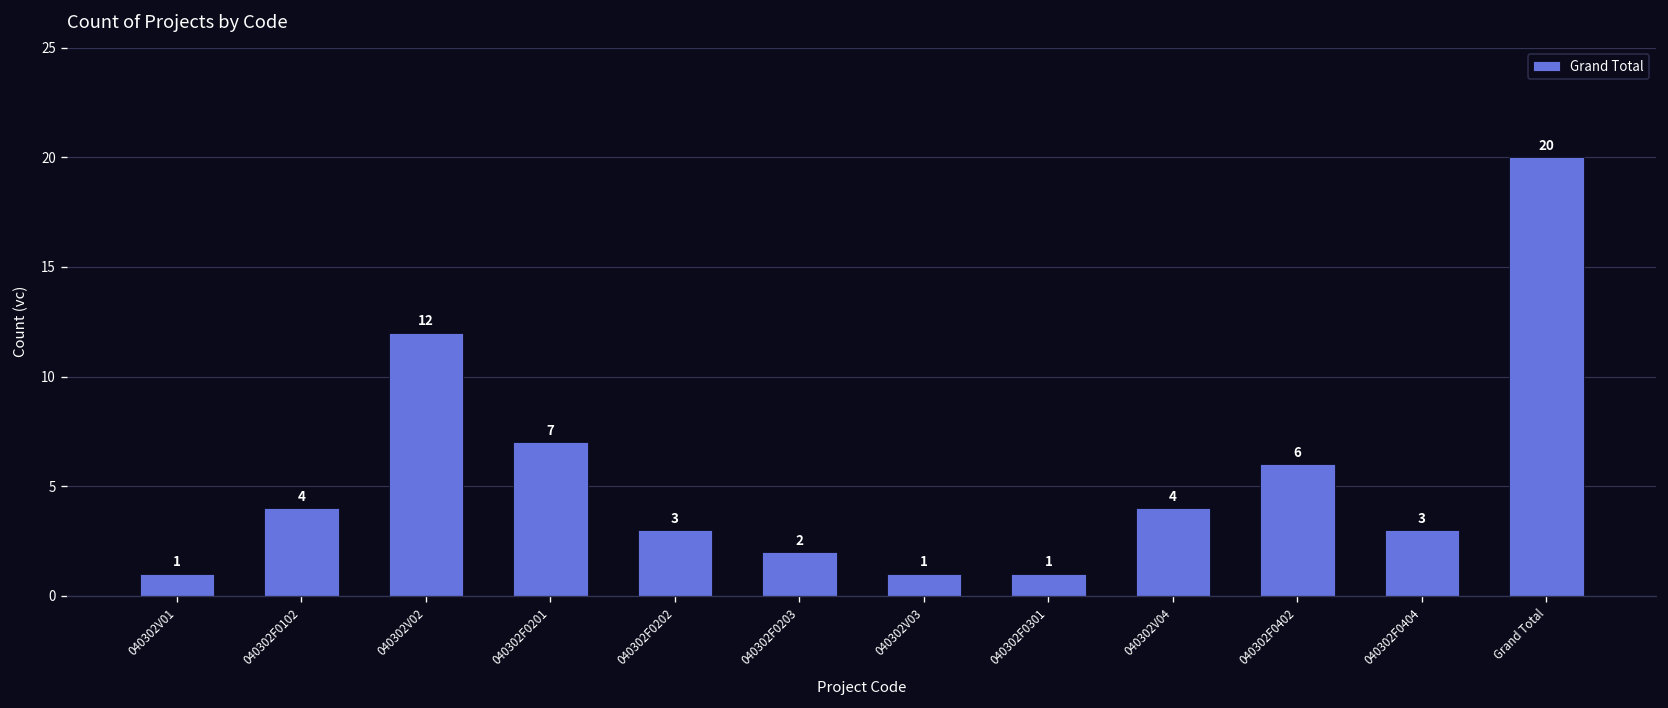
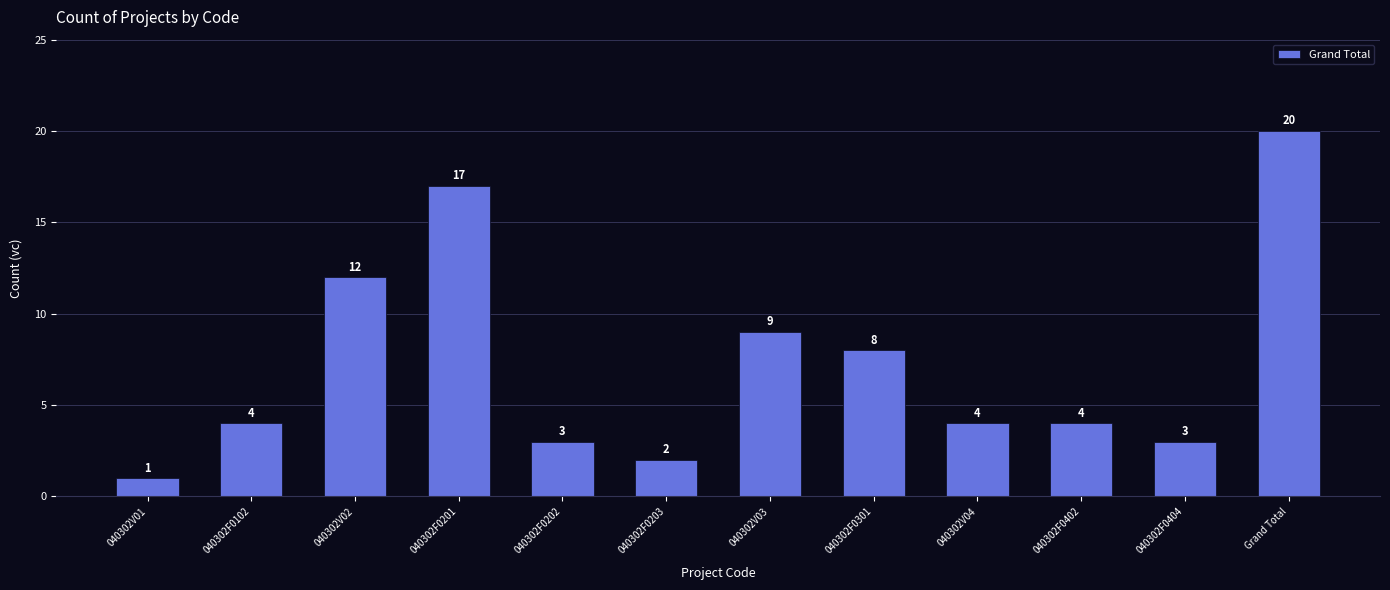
040302F0201: 7 -> 17
040302V03: 1 -> 9
040302F0301: 1 -> 8
040302F0402: 6 -> 4
